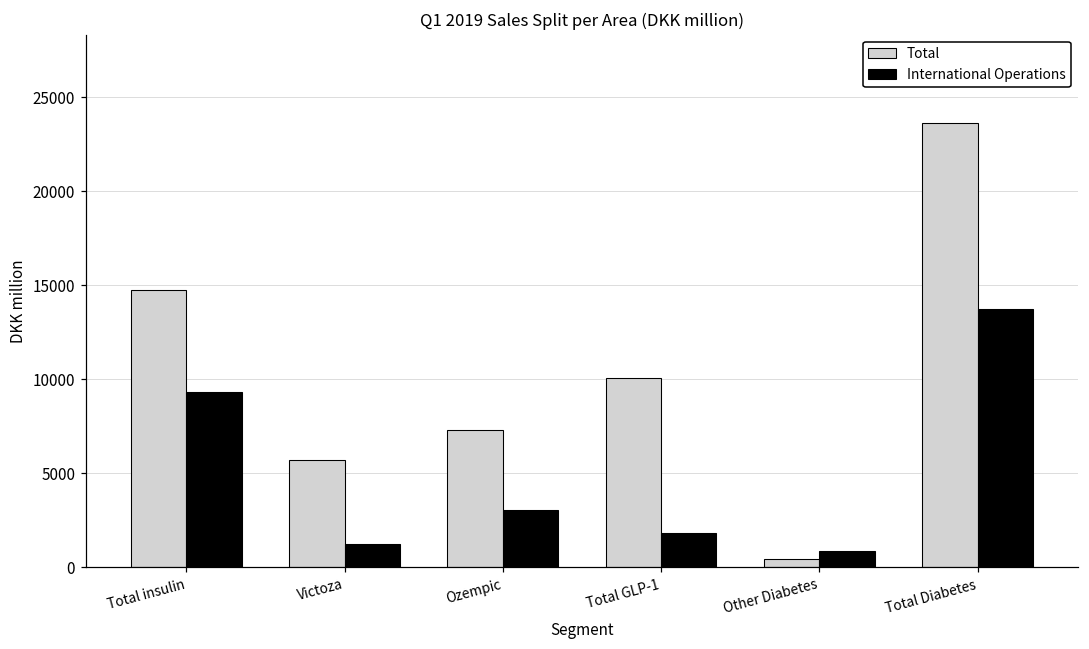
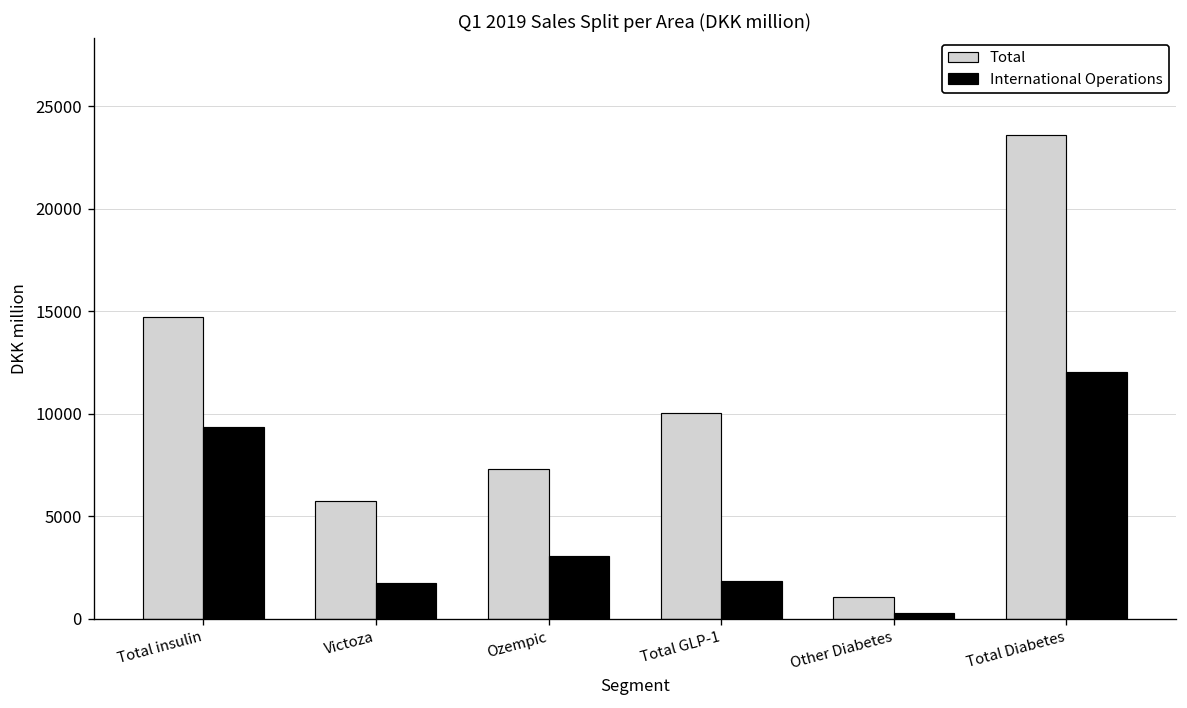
International Operations, Victoza: 1200 -> 1800
Total, Other Diabetes: 400 -> 1100
International Operations, Other Diabetes: 900 -> 300
International Operations, Total Diabetes: 13700 -> 12000
